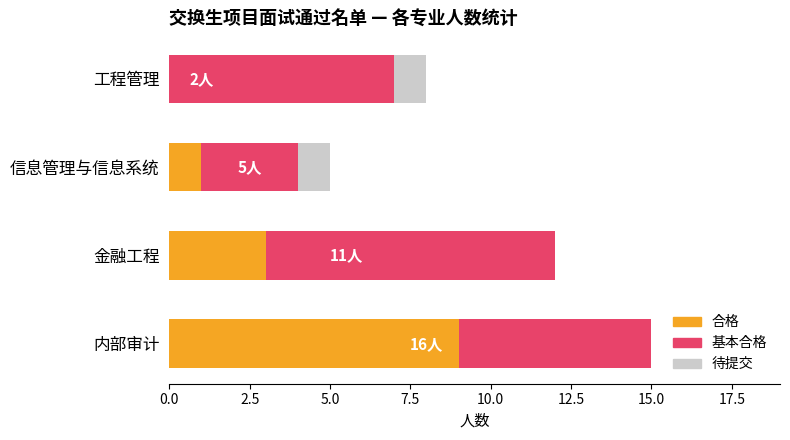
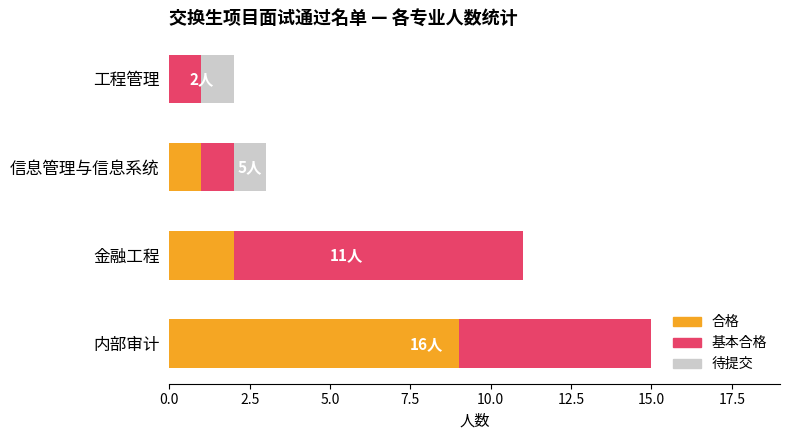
基本合格, 工程管理: 7 -> 1
基本合格, 信息管理与信息系统: 3 -> 1
合格, 金融工程: 3 -> 2
